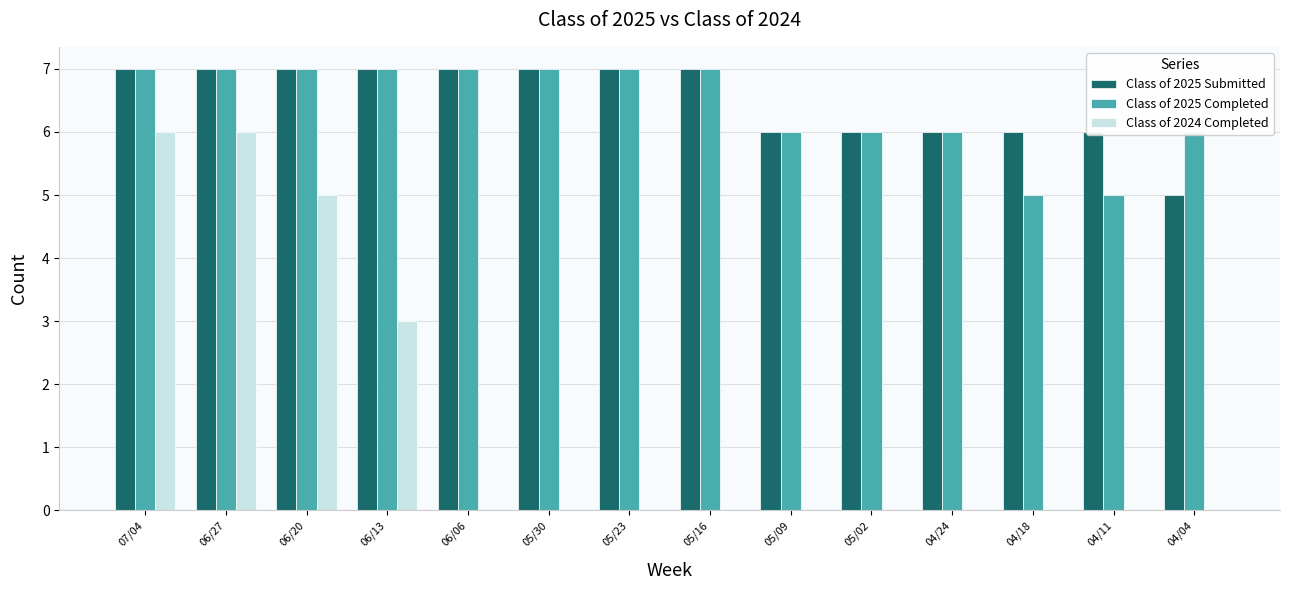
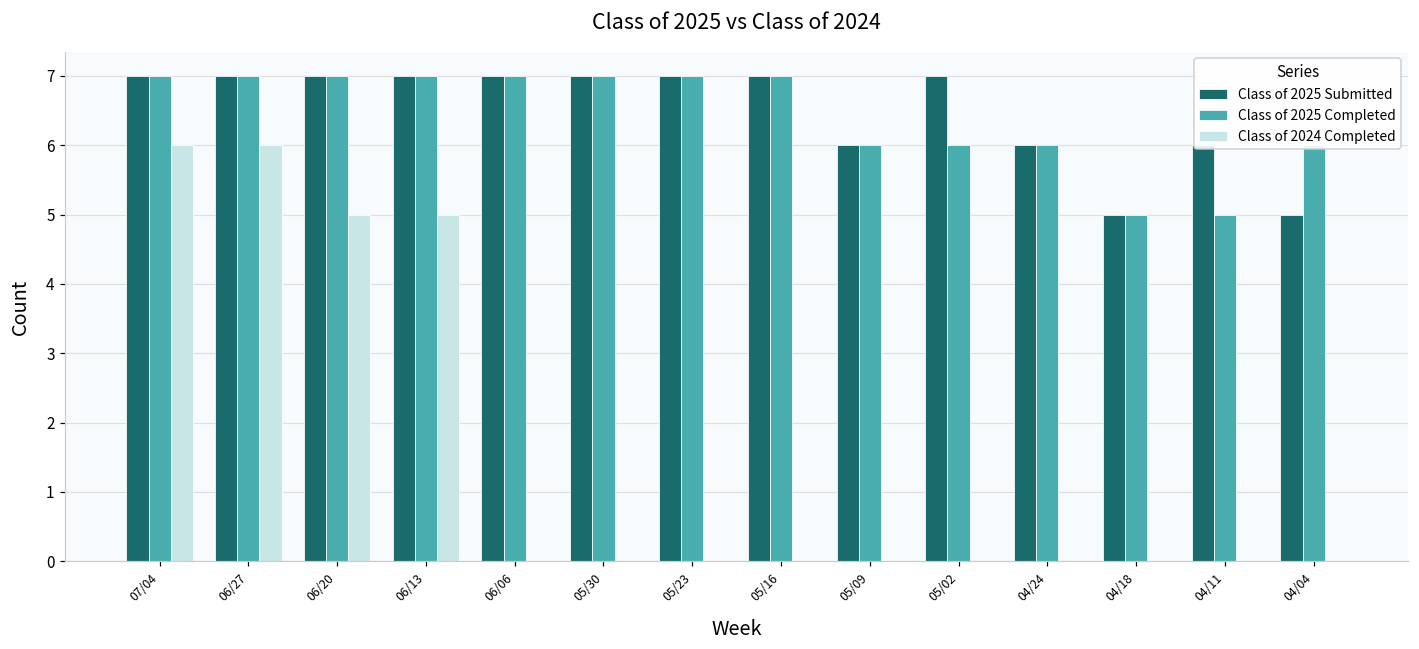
Class of 2024 Completed, 06/13: 3 -> 5
Class of 2025 Submitted, 05/02: 6 -> 7
Class of 2025 Submitted, 04/18: 6 -> 5
